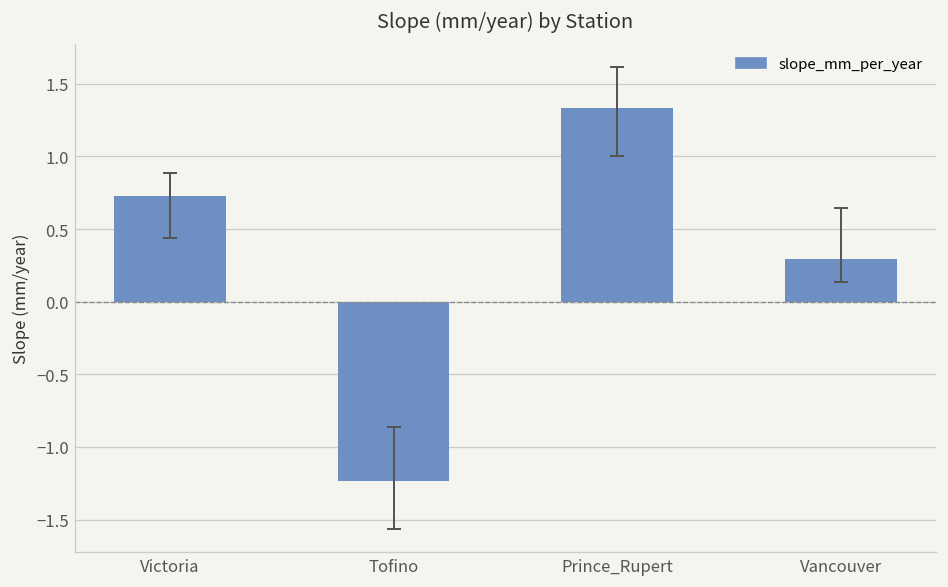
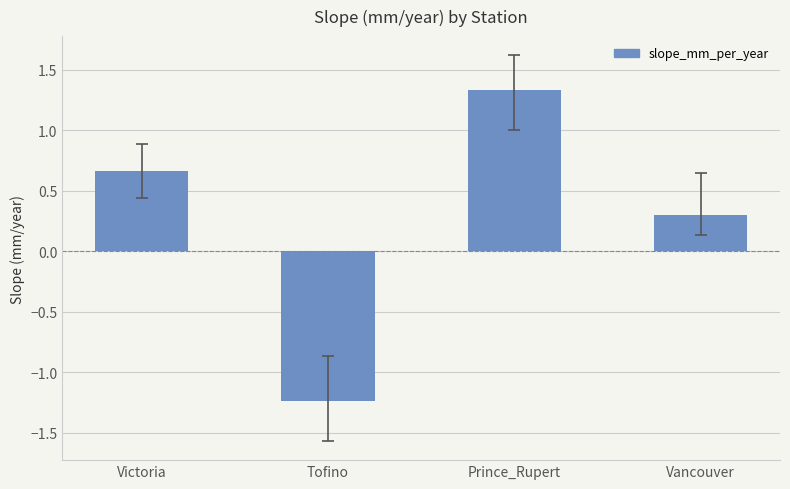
slope_mm_per_year, Victoria: 0.73 -> 0.66
